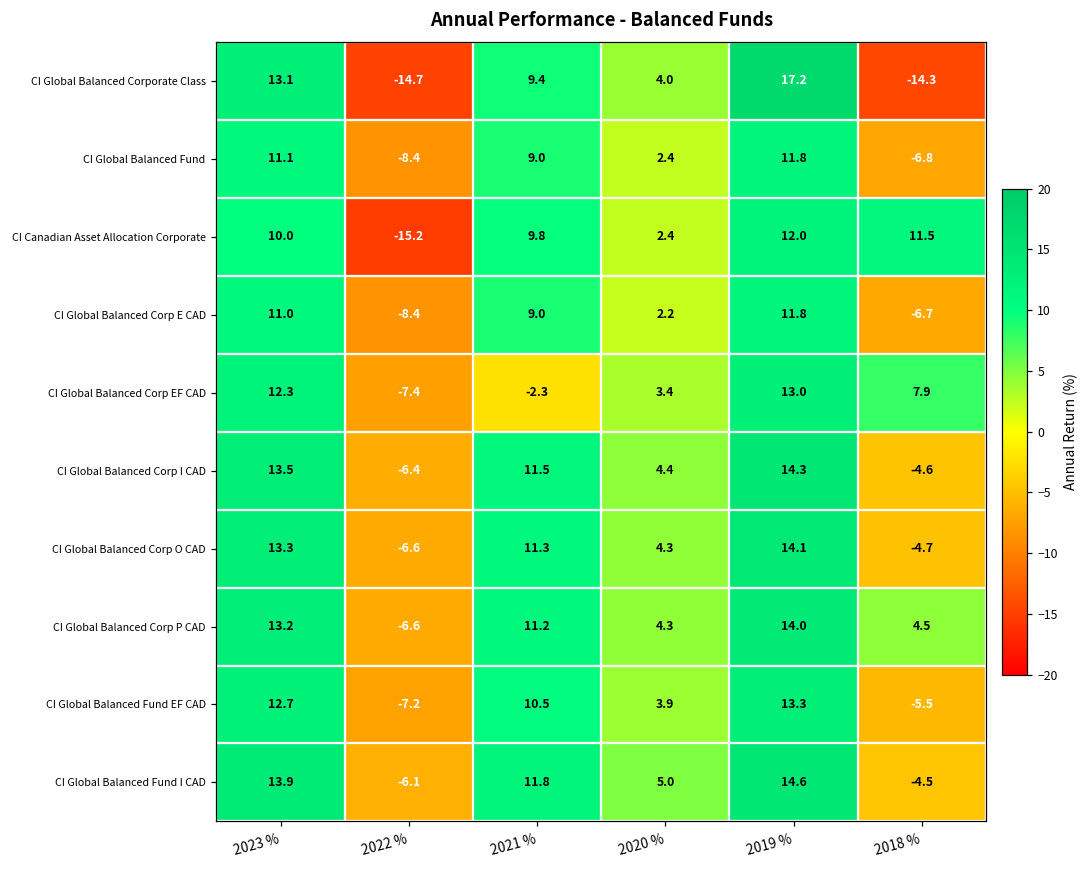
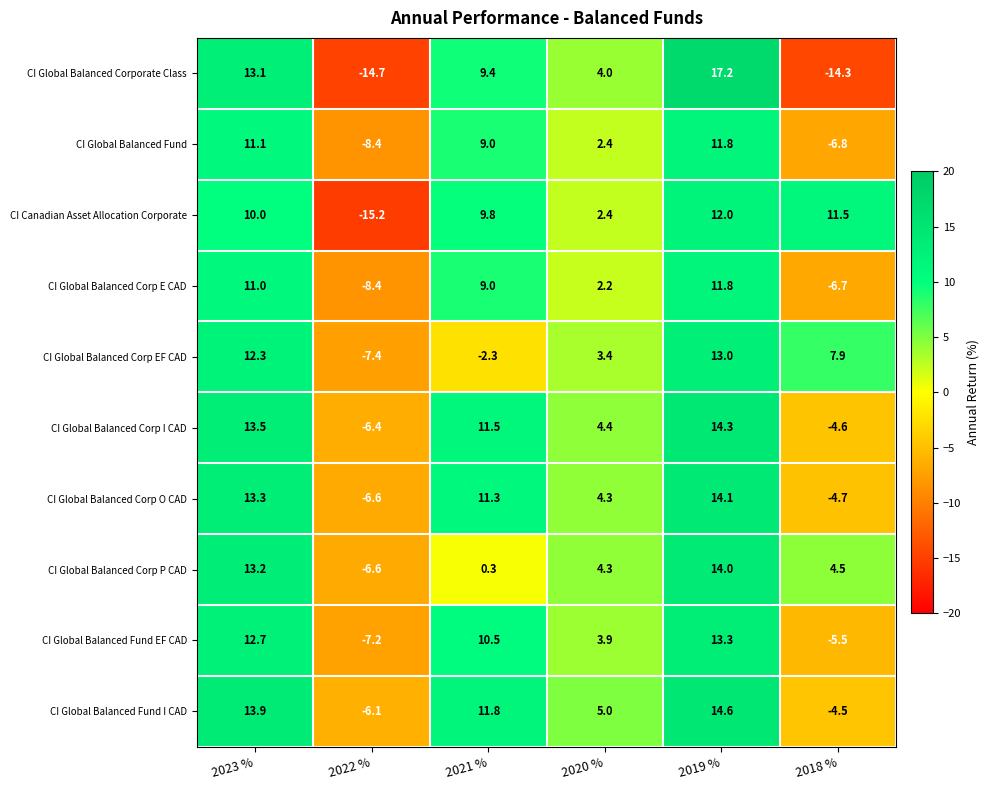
CI Global Balanced Corp P CAD, 2021 %: 11.2 -> 0.3
